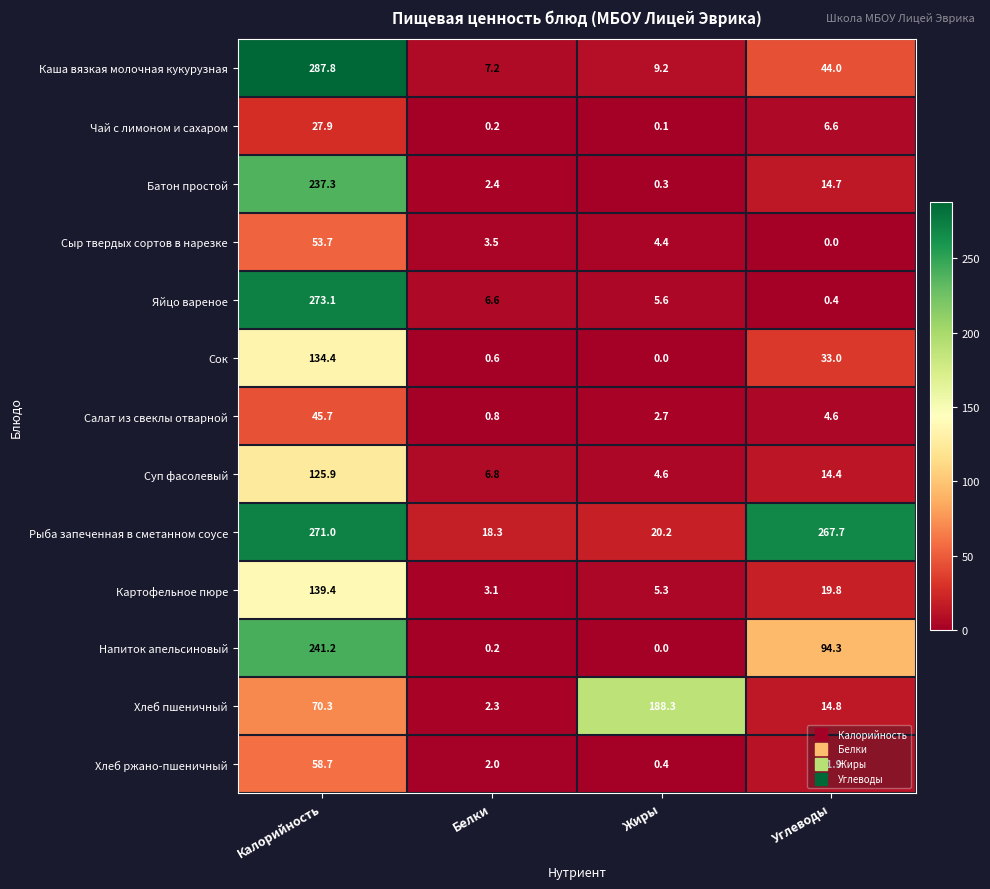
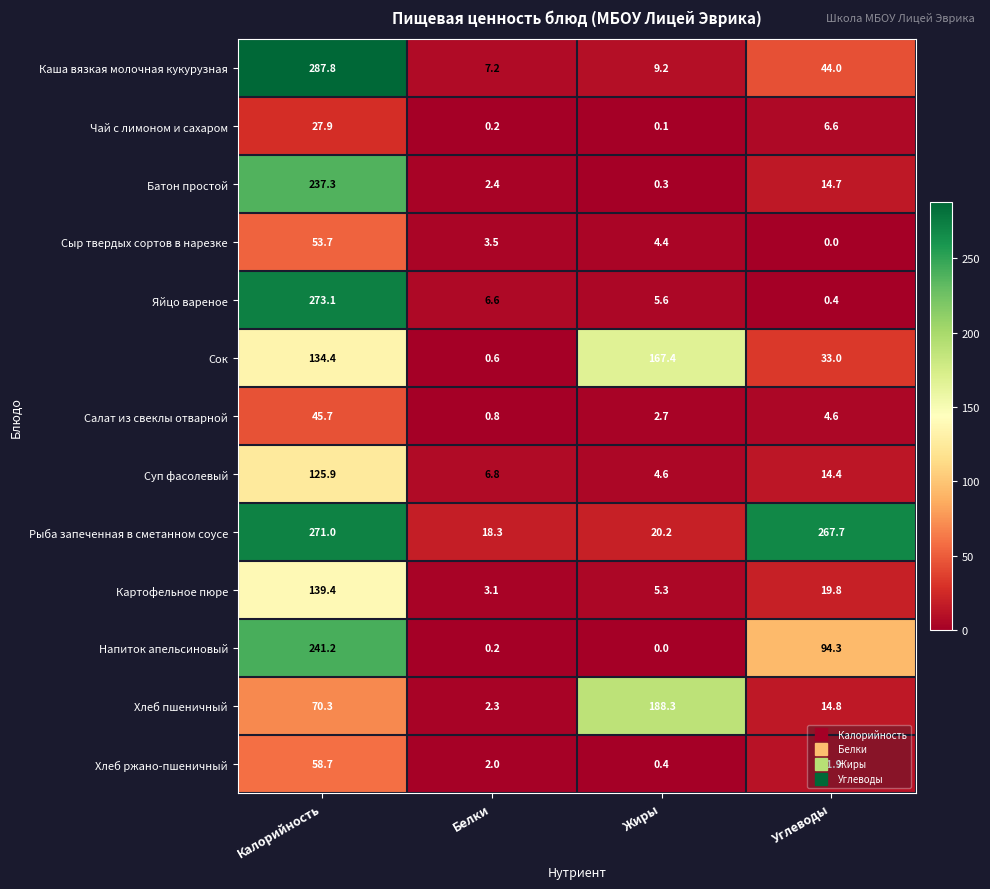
Сок, Жиры: 0.0 -> 167.4
